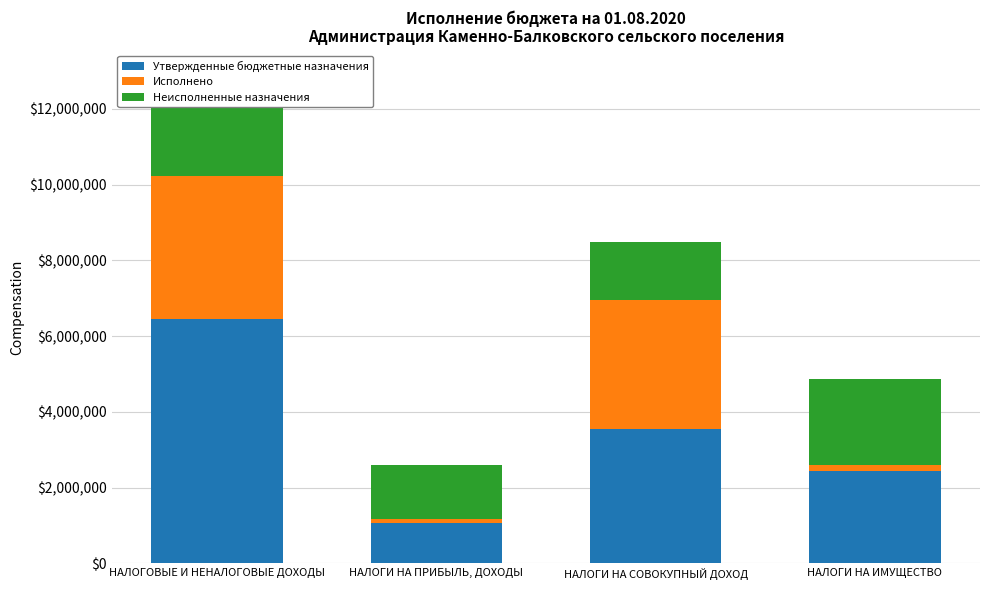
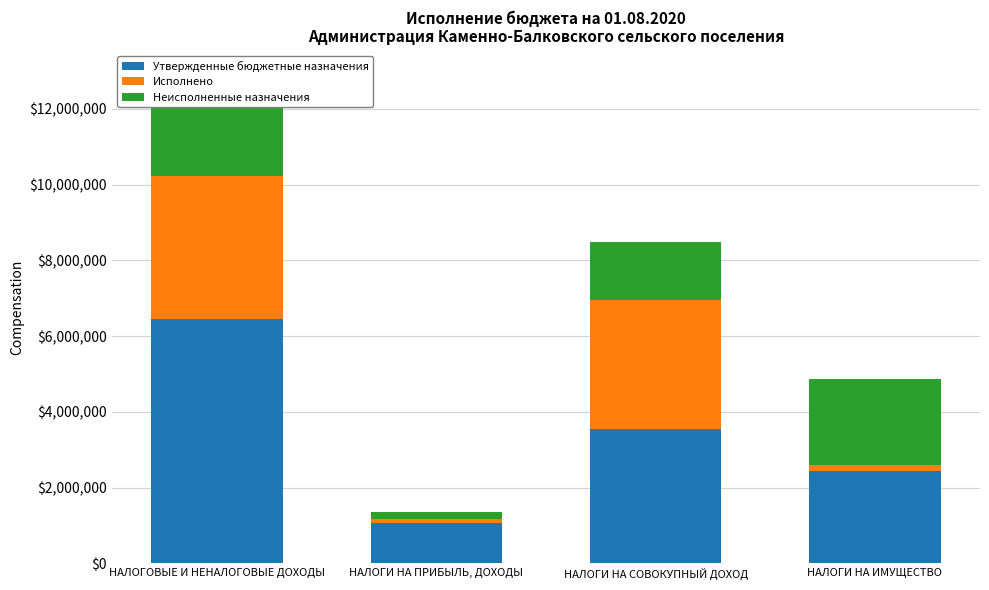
Неисполненные назначения, НАЛОГИ НА ПРИБЫЛЬ, ДОХОДЫ: $1,400,000 -> $200,000
